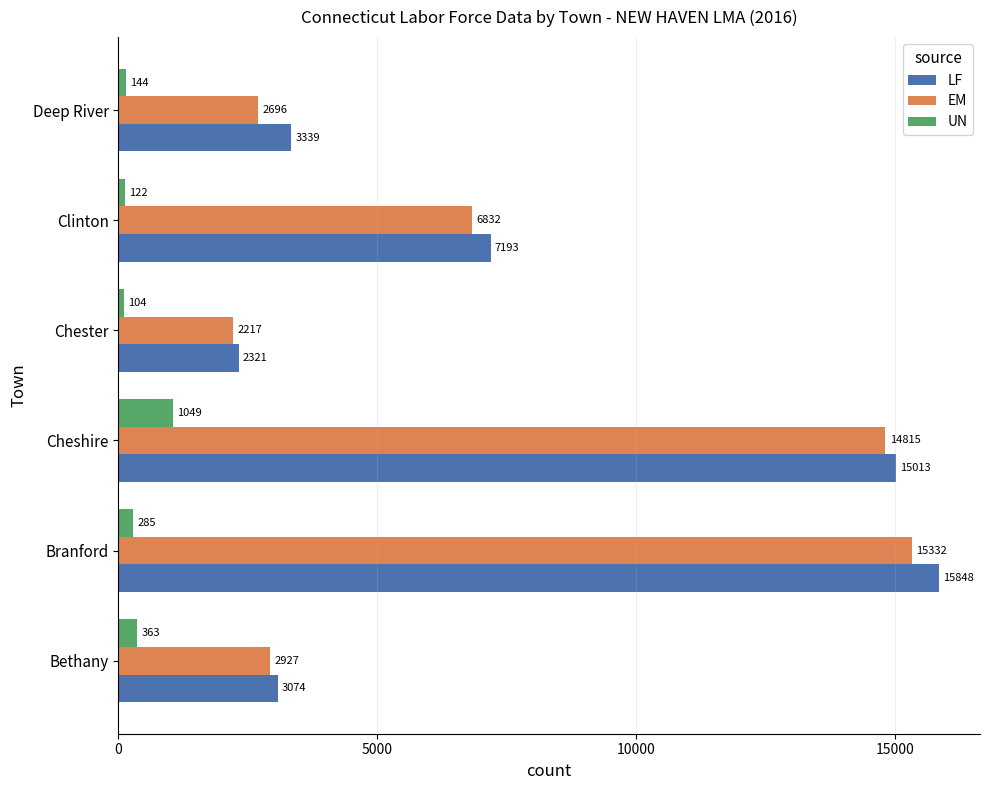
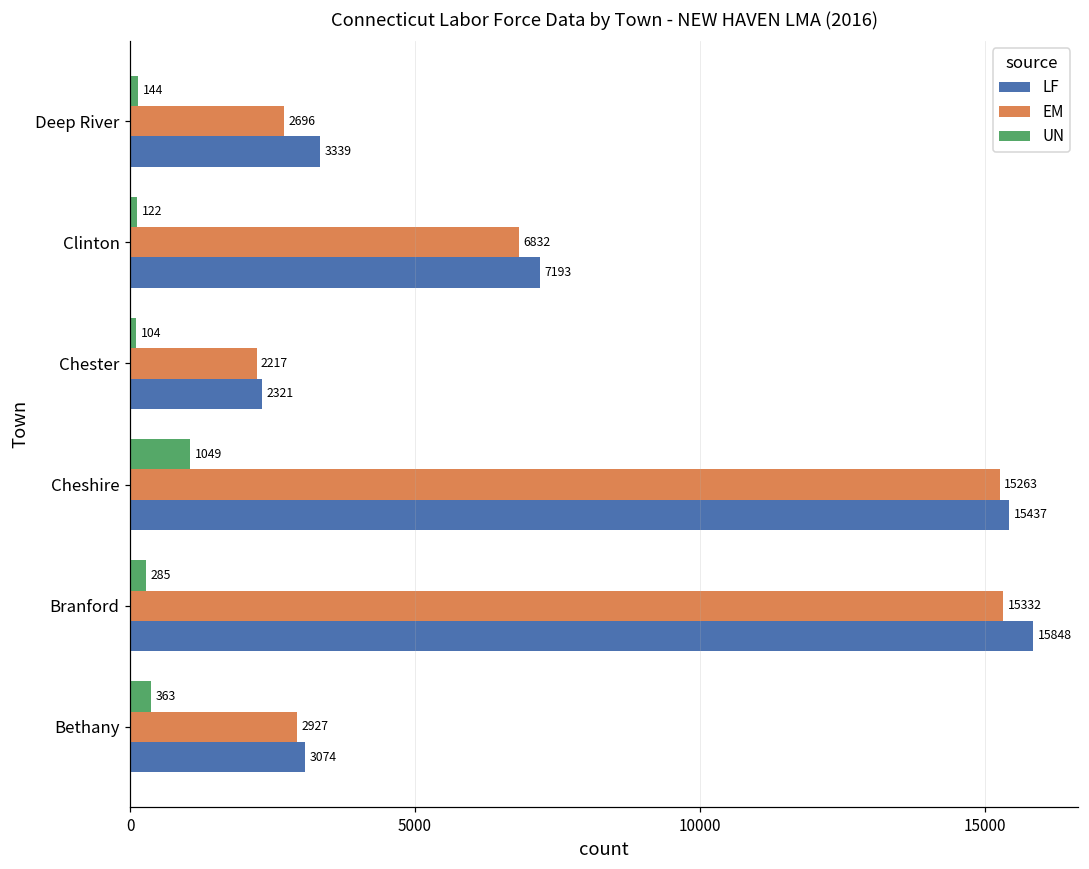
EM, Cheshire: 14815 -> 15263
LF, Cheshire: 15013 -> 15437
